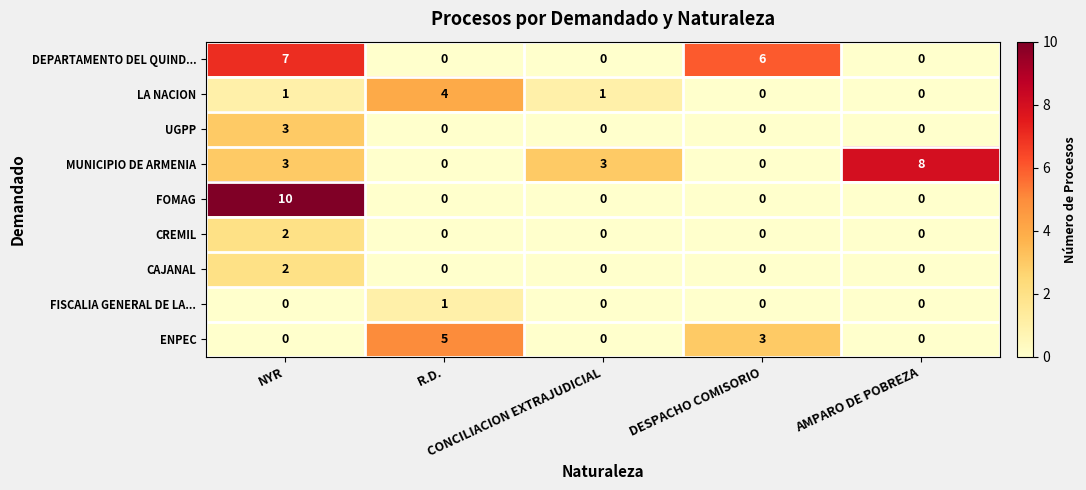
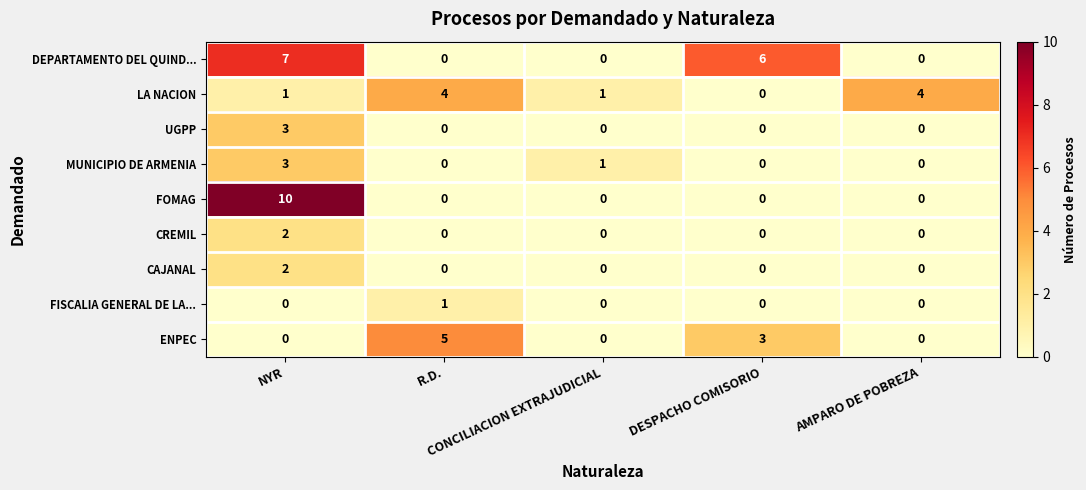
LA NACION, AMPARO DE POBREZA: 0 -> 4
MUNICIPIO DE ARMENIA, CONCILIACION EXTRAJUDICIAL: 3 -> 1
MUNICIPIO DE ARMENIA, AMPARO DE POBREZA: 8 -> 0
